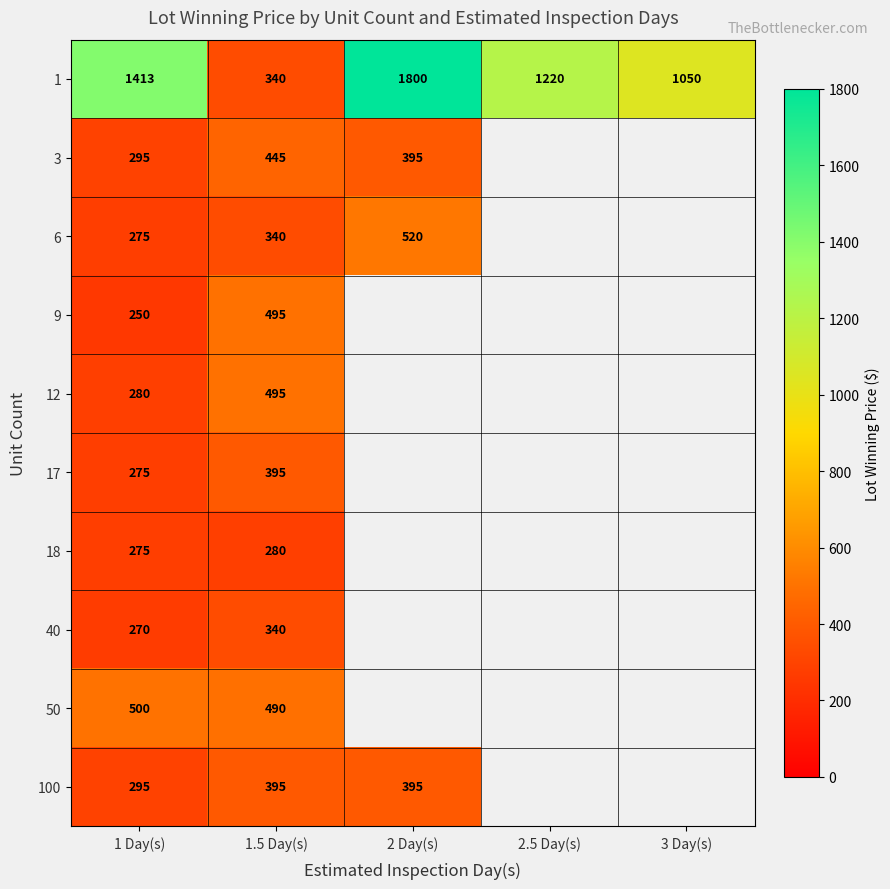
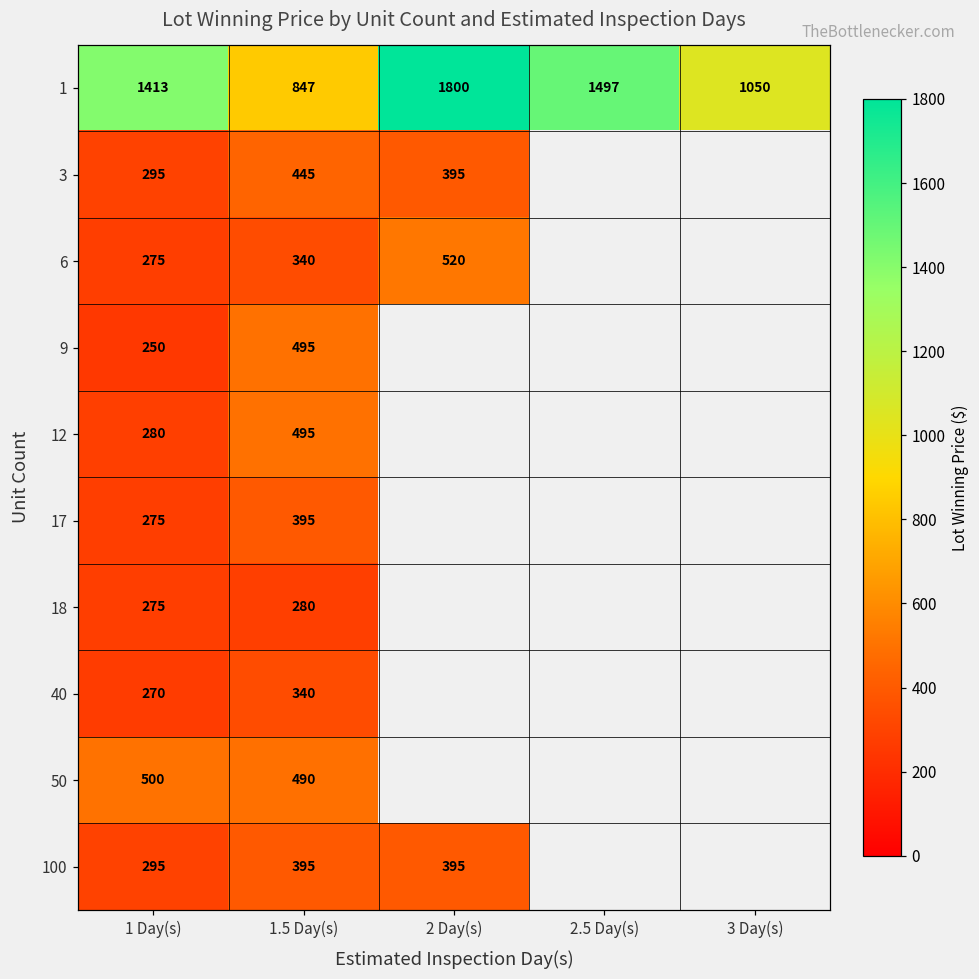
1, 1.5 Day(s): 340 -> 847
1, 2.5 Day(s): 1220 -> 1497
